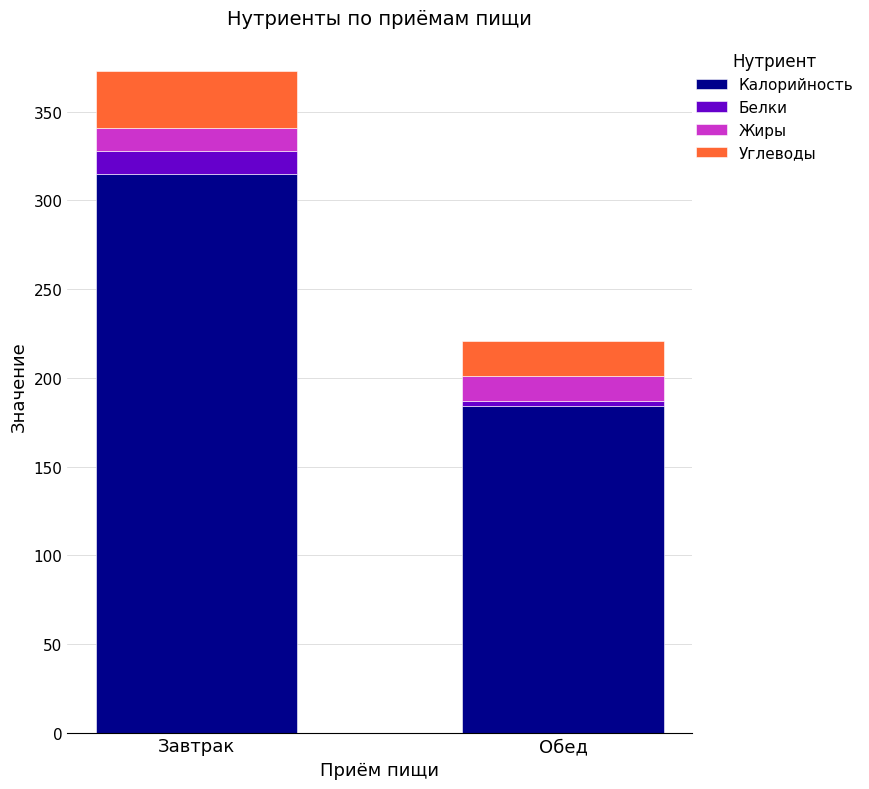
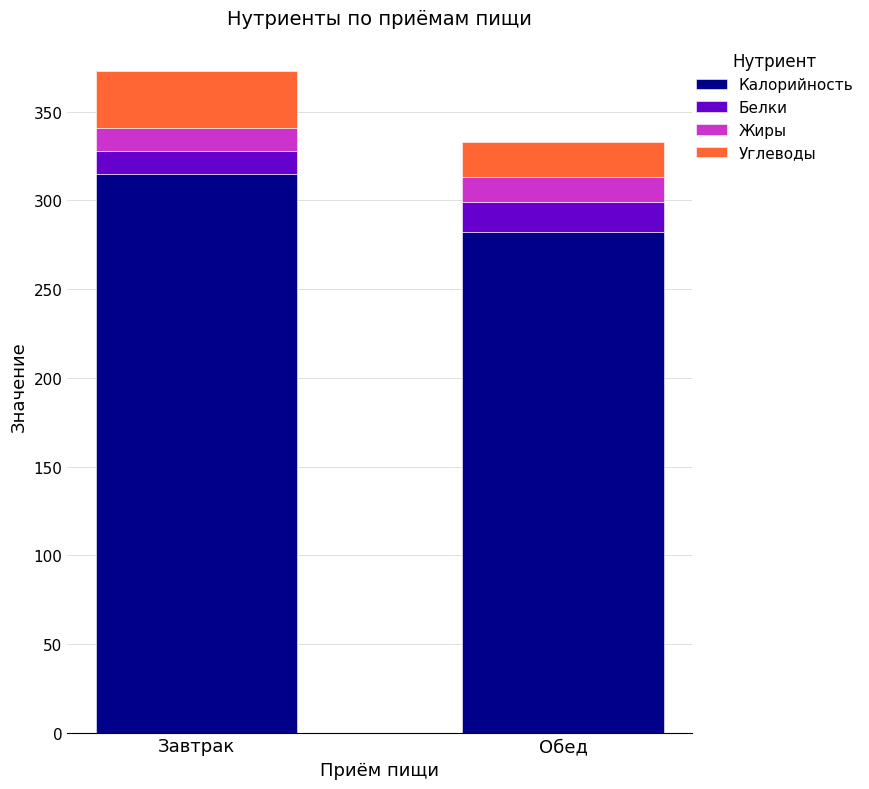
Калорийность, Обед: 184 -> 282
Белки, Обед: 3 -> 17
